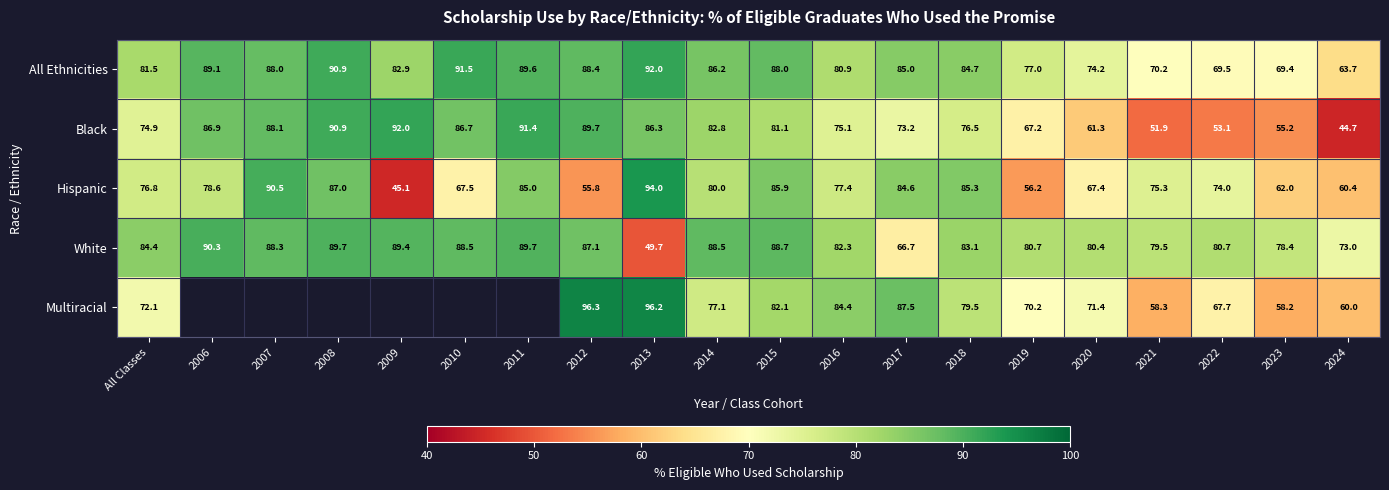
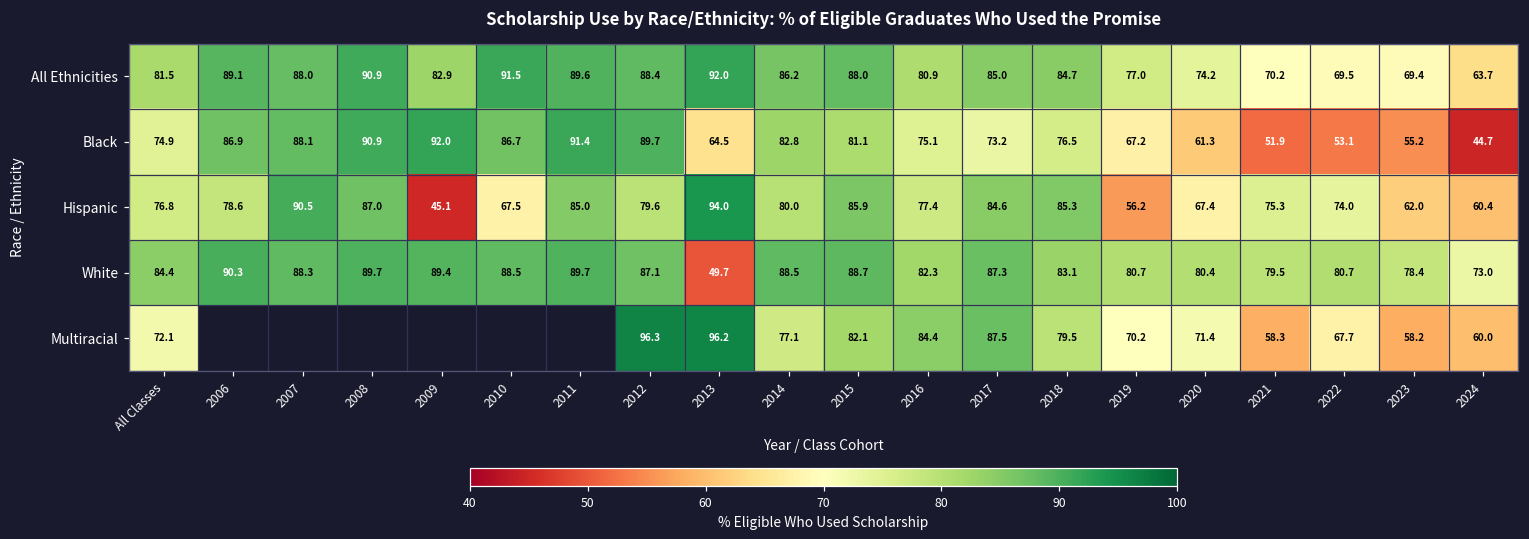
Black, 2013: 86.3 -> 64.5
Hispanic, 2012: 55.8 -> 79.6
White, 2017: 66.7 -> 87.3
